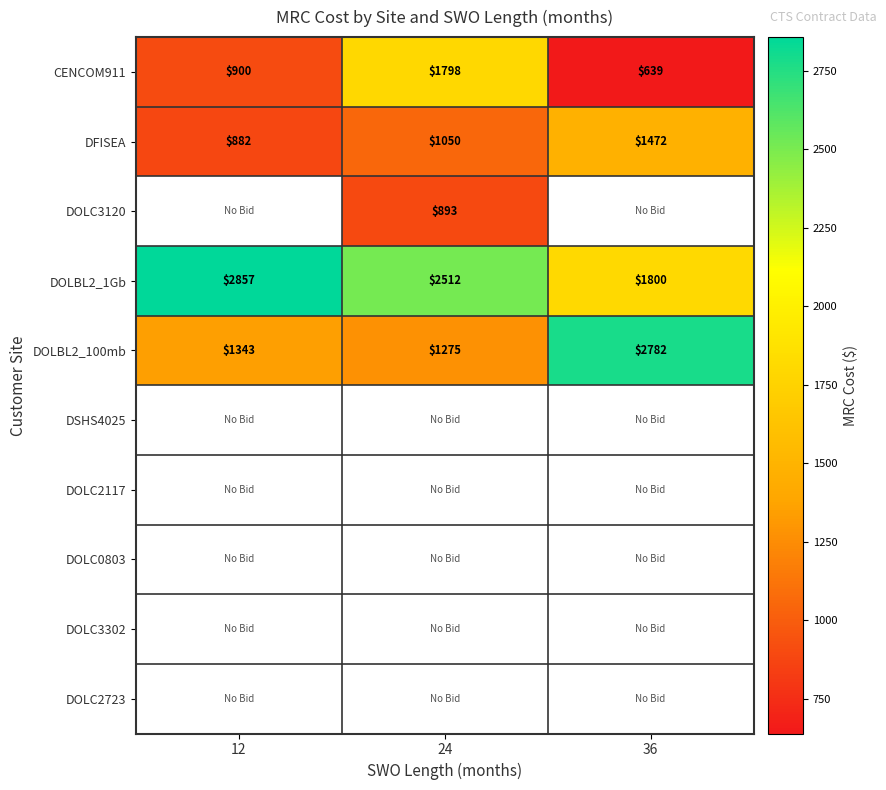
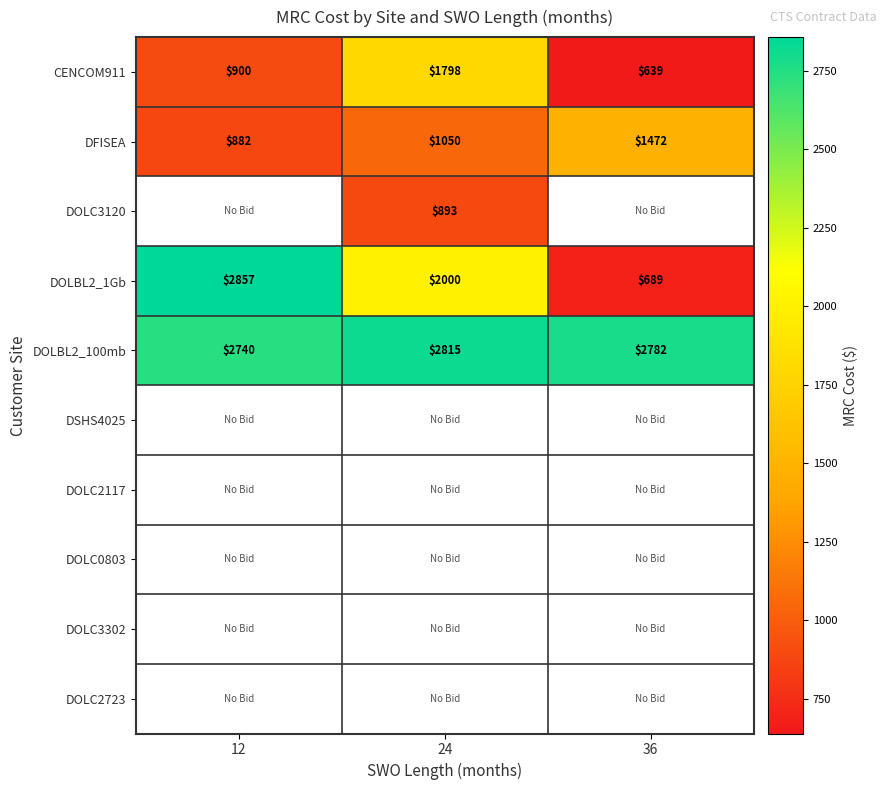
DOLBL2_1Gb, 24: $2512 -> $2000
DOLBL2_1Gb, 36: $1800 -> $689
DOLBL2_100mb, 12: $1343 -> $2740
DOLBL2_100mb, 24: $1275 -> $2815
